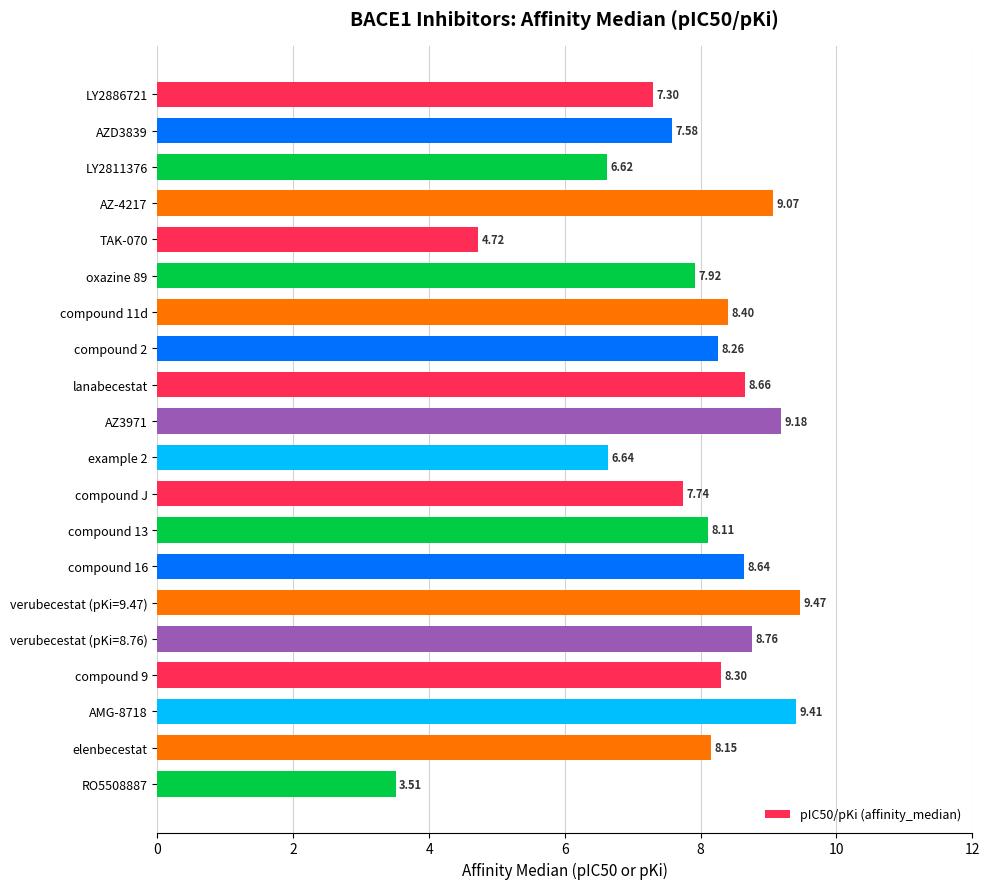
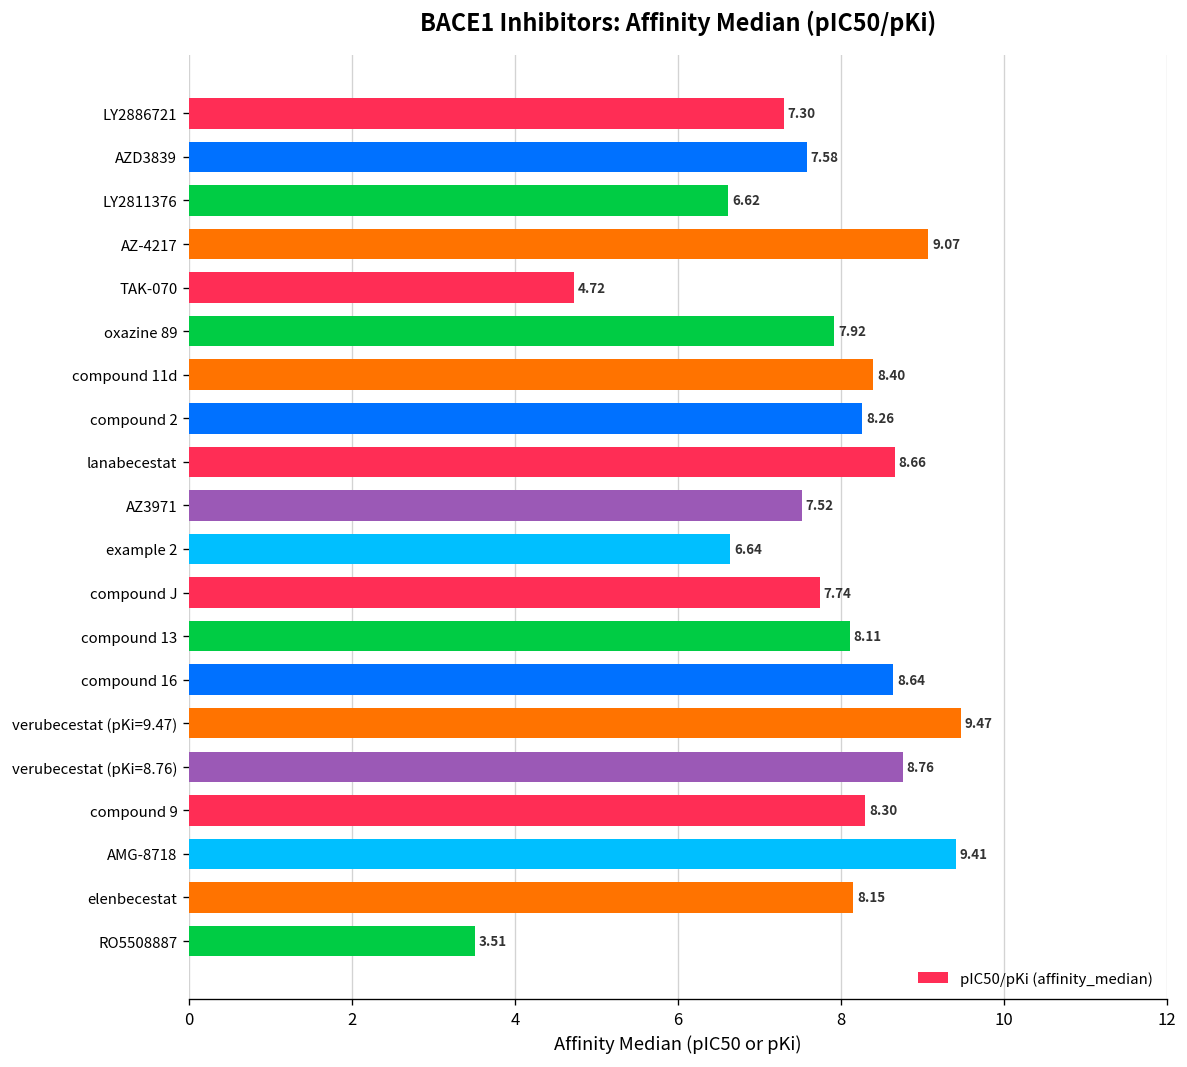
AZ3971: 9.18 -> 7.52
